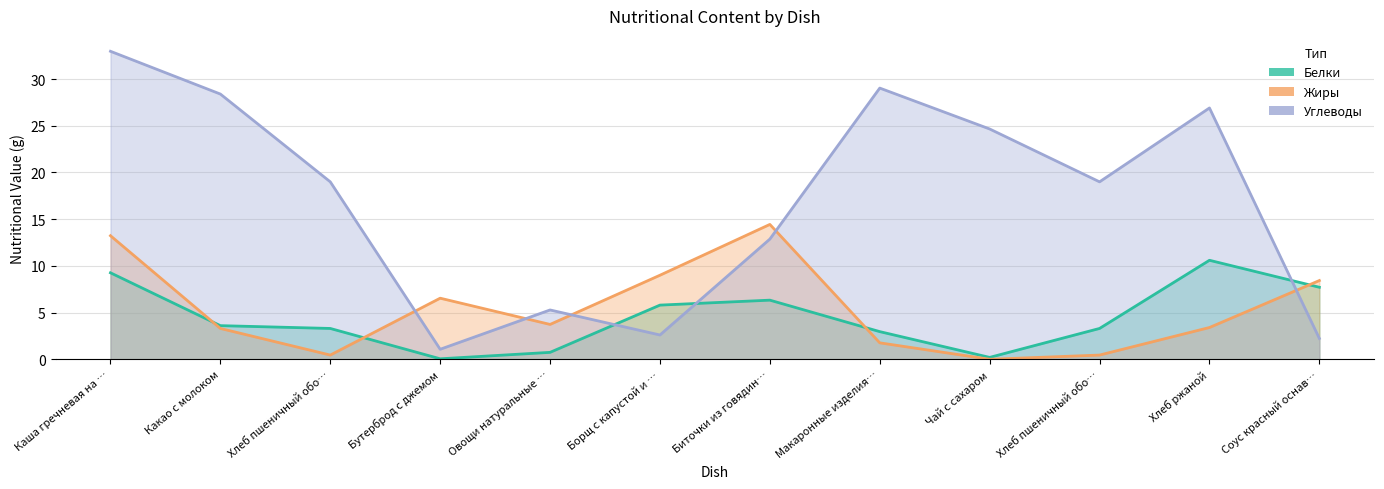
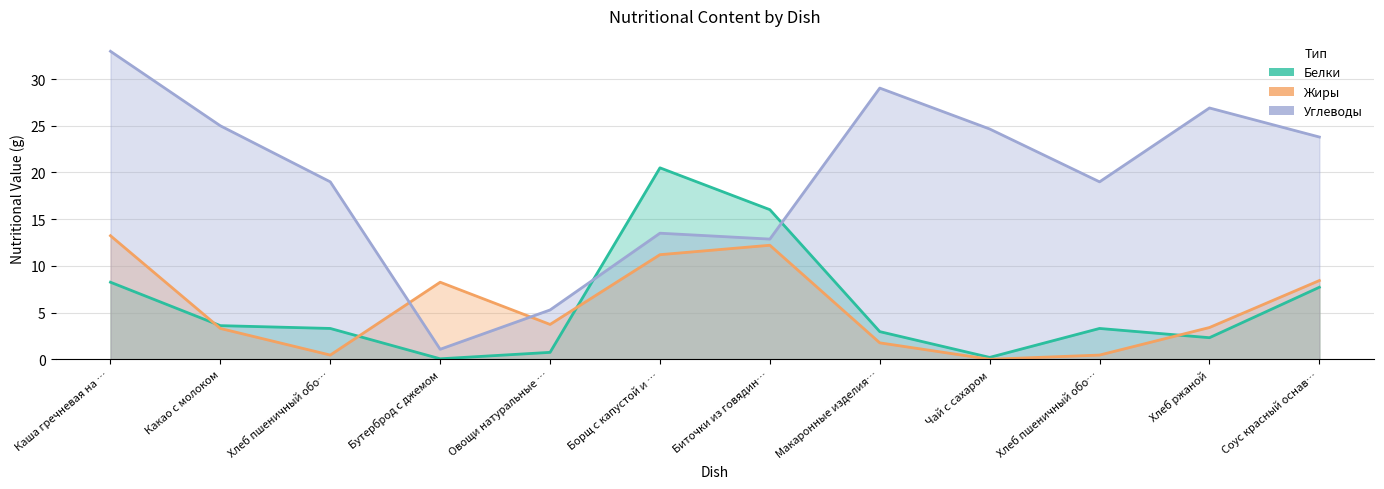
Белки, Каша гречневая на …: 9 -> 8
Углеводы, Какао с молоком: 28 -> 25
Жиры, Бутерброд с джемом: 7 -> 8
Белки, Борщ с капустой и …: 6 -> 21
Жиры, Борщ с капустой и …: 9 -> 11
Углеводы, Борщ с капустой и …: 3 -> 14
Белки, Биточки из говядин…: 6 -> 16
Жиры, Биточки из говядин…: 14 -> 12
Белки, Хлеб ржаной: 11 -> 2
Углеводы, Соус красный оснав…: 2 -> 24
